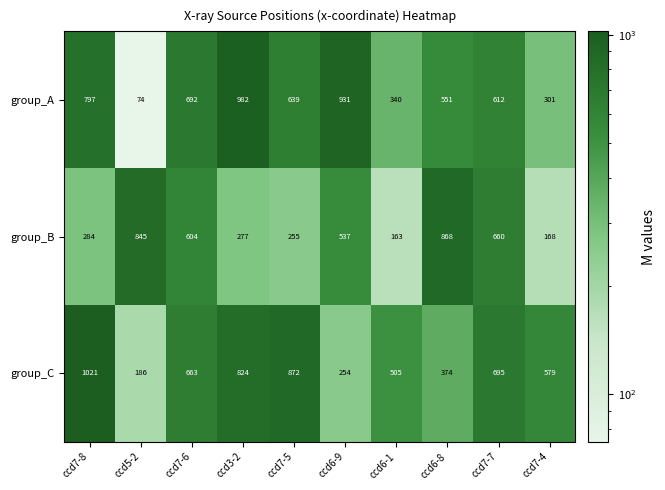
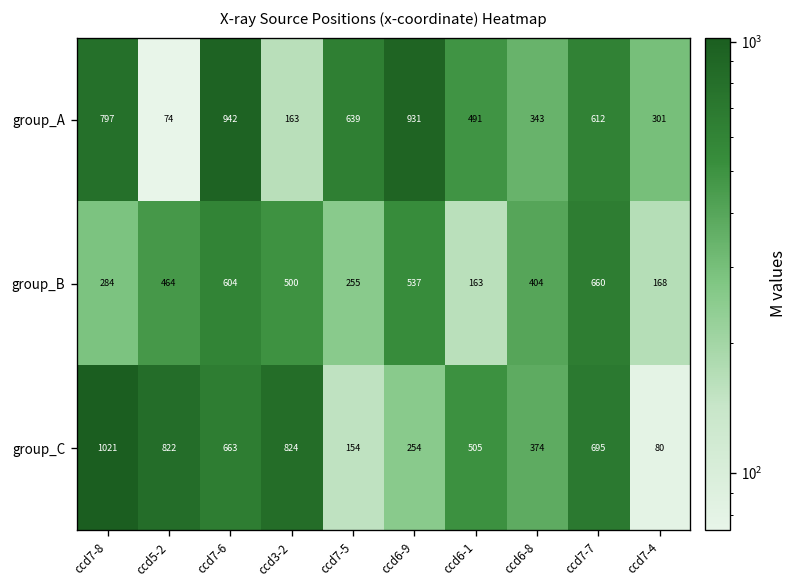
group_A, ccd7-6: 692 -> 942
group_A, ccd3-2: 982 -> 163
group_A, ccd6-1: 340 -> 491
group_A, ccd6-8: 551 -> 343
group_B, ccd5-2: 845 -> 464
group_B, ccd3-2: 277 -> 500
group_B, ccd6-8: 868 -> 404
group_C, ccd5-2: 186 -> 822
group_C, ccd7-5: 872 -> 154
group_C, ccd7-4: 579 -> 80
